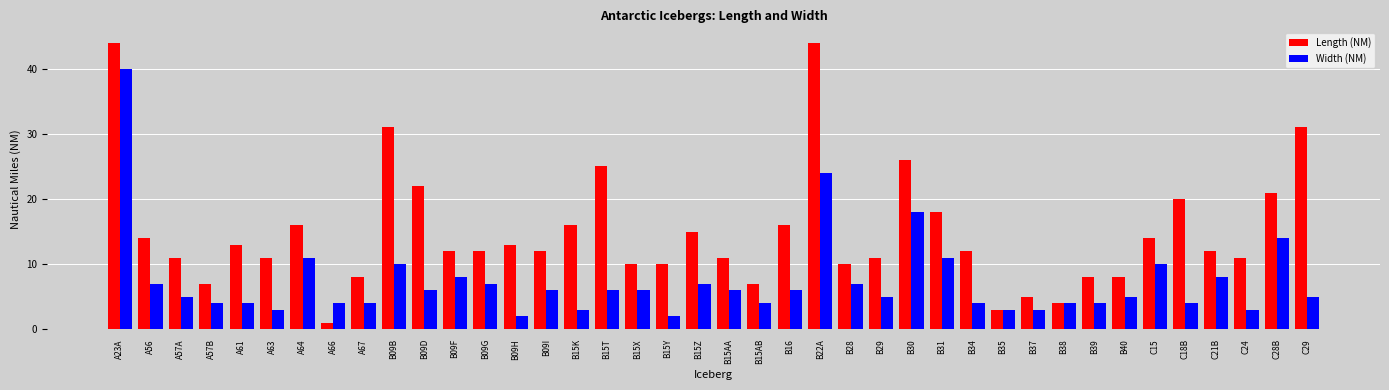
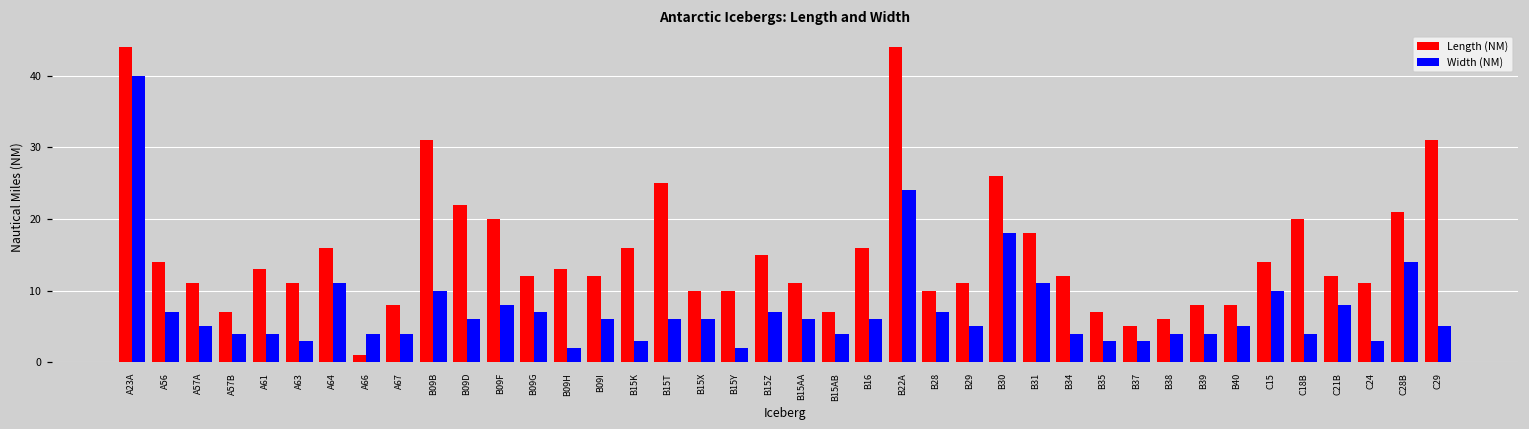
Length (NM), B09F: 12 -> 20
Length (NM), B35: 3 -> 7
Length (NM), B38: 4 -> 6
